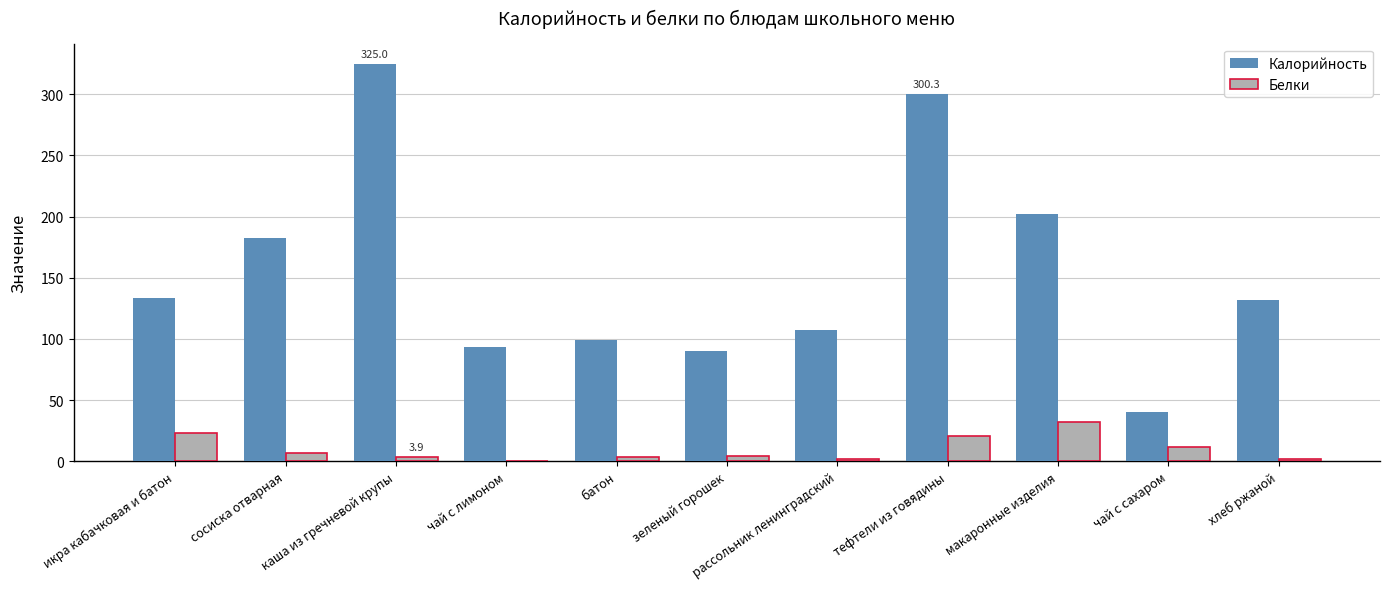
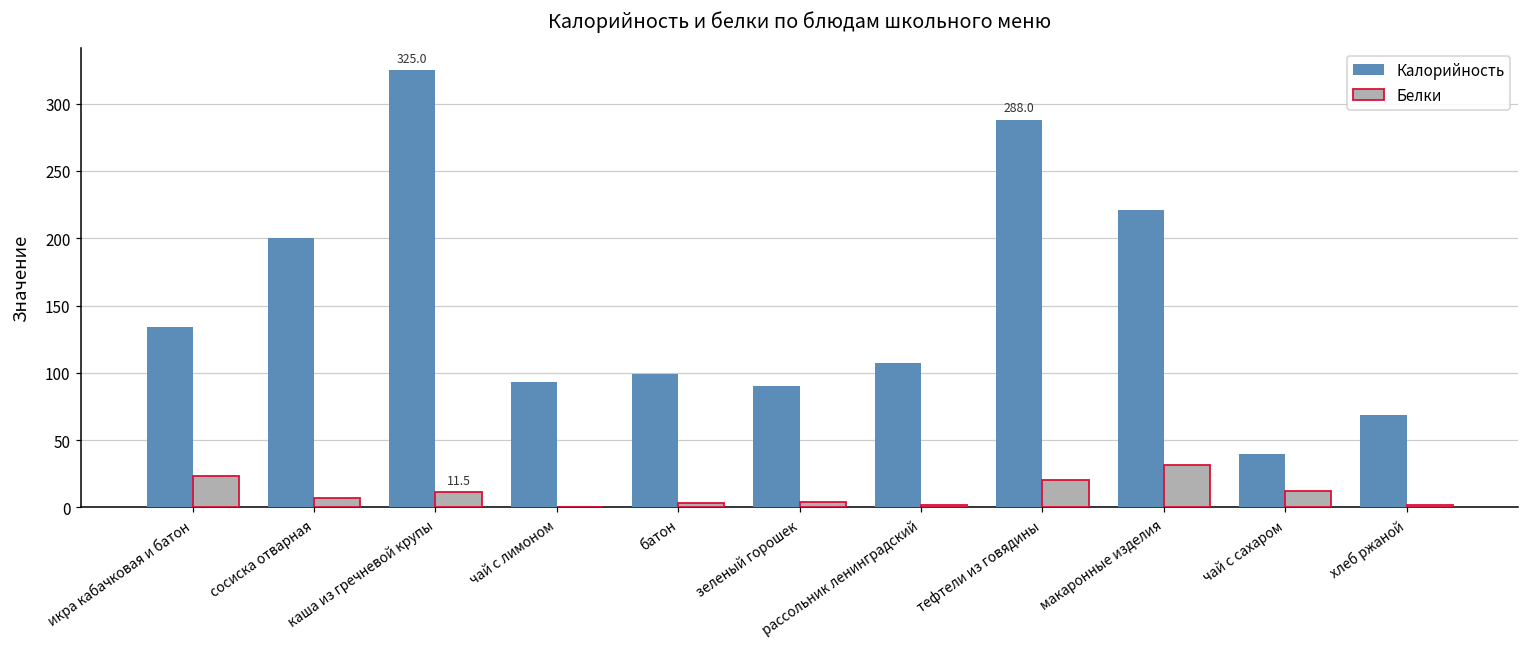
Калорийность, сосиска отварная: 182 -> 200
Белки, каша из гречневой крупы: 3.9 -> 11.5
Калорийность, тефтели из говядины: 300.3 -> 288.0
Калорийность, макаронные изделия: 202 -> 221
Калорийность, хлеб ржаной: 132 -> 69
